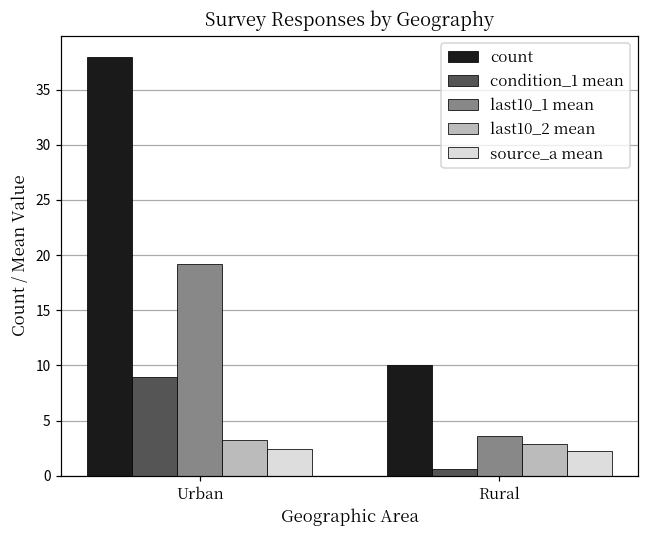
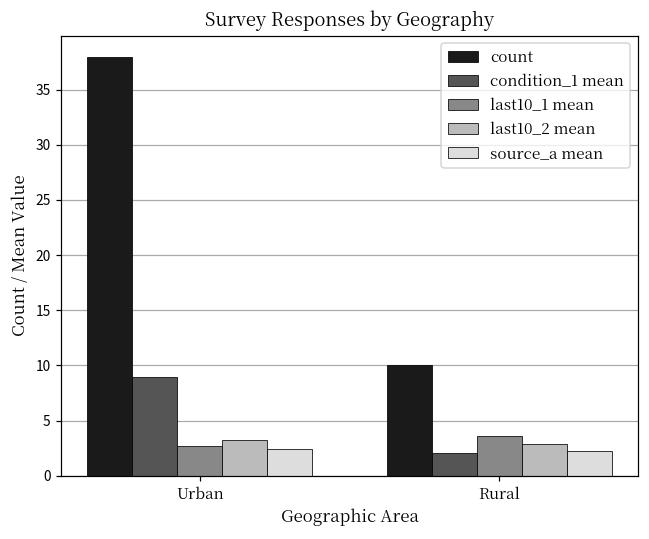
last10_1 mean, Urban: 19.2 -> 2.7
condition_1 mean, Rural: 0.6 -> 2.1
